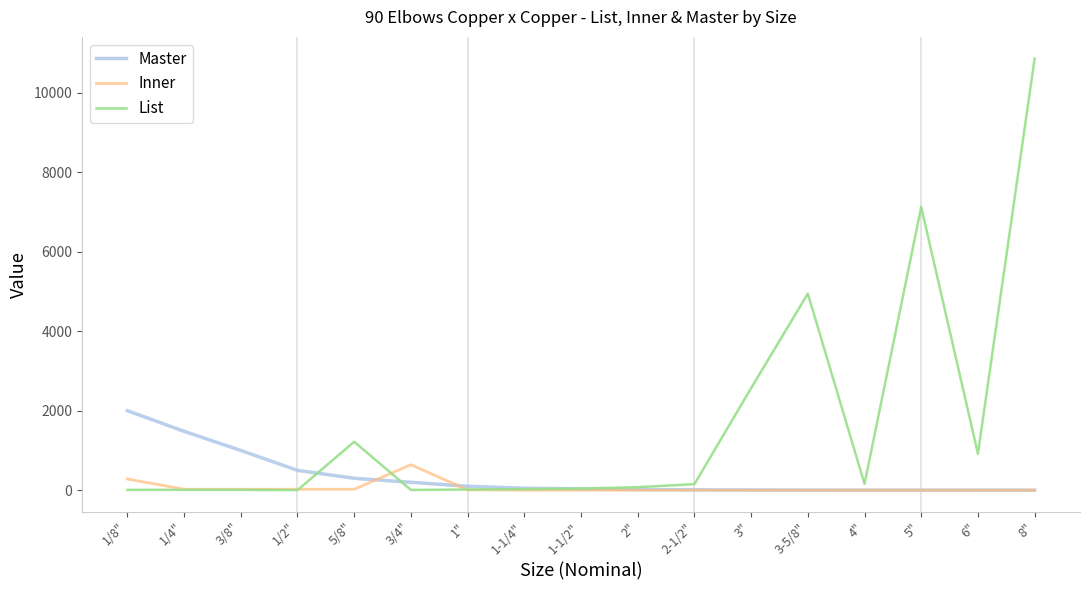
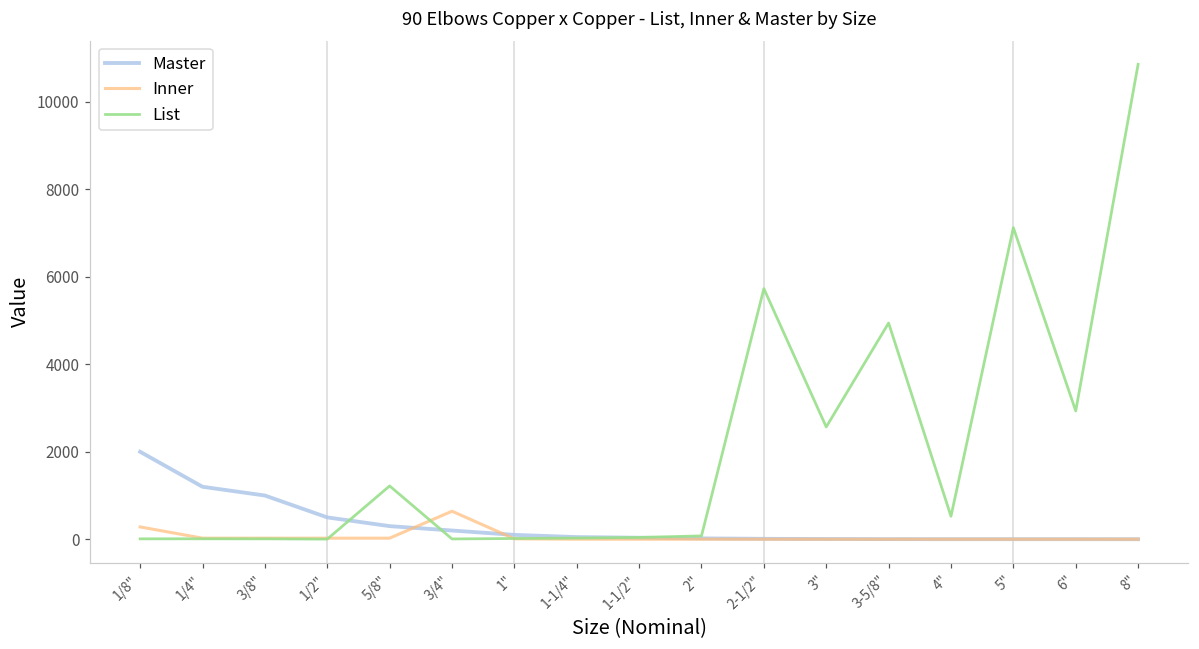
Master, 1/4": 1500 -> 1200
List, 2-1/2": 200 -> 5700
List, 4": 200 -> 500
List, 6": 900 -> 2900
